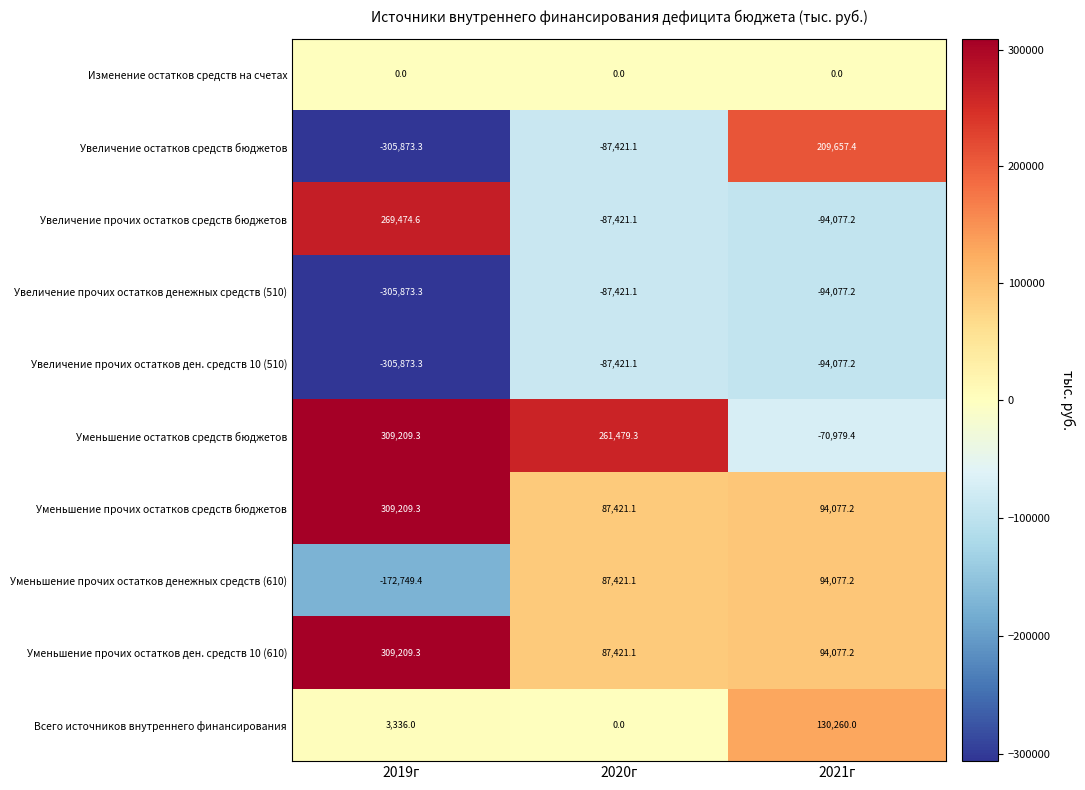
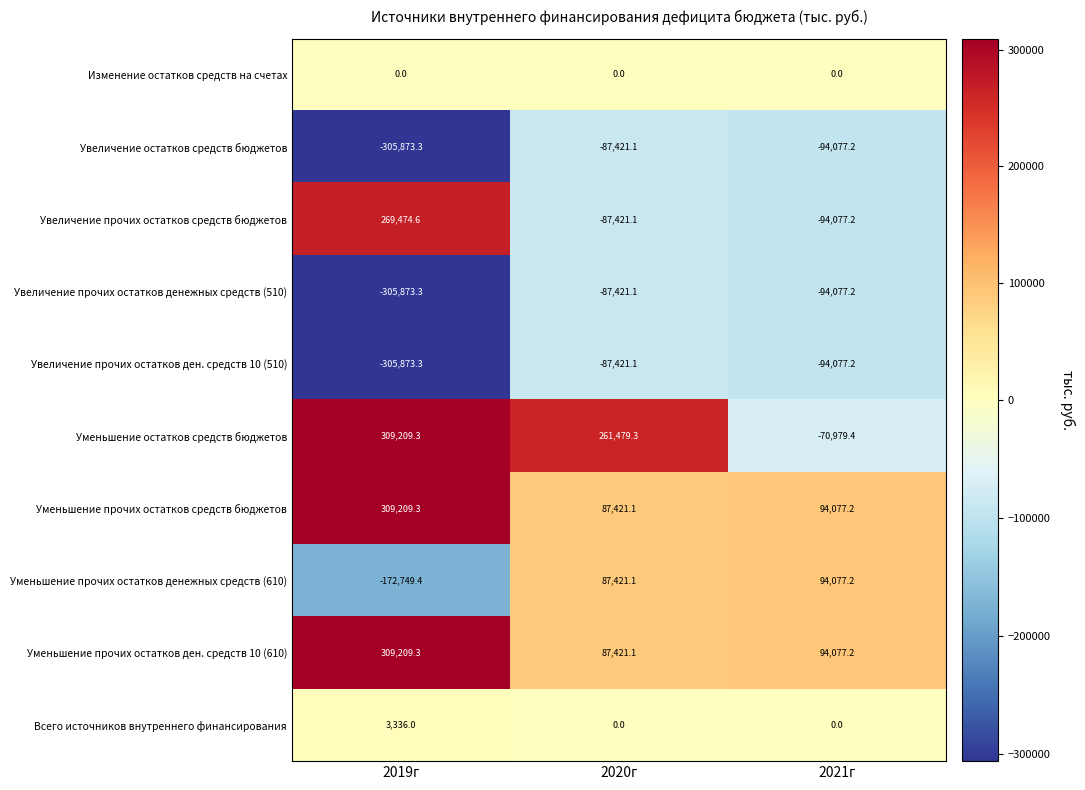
Увеличение остатков средств бюджетов, 2021г: 209,657.4 -> -94,077.2
Всего источников внутреннего финансирования, 2021г: 130,260.0 -> 0.0
